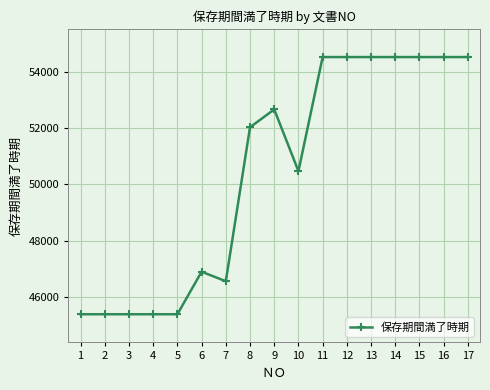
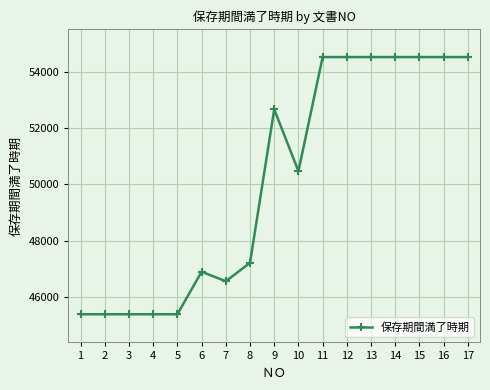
8: 52000 -> 47200
